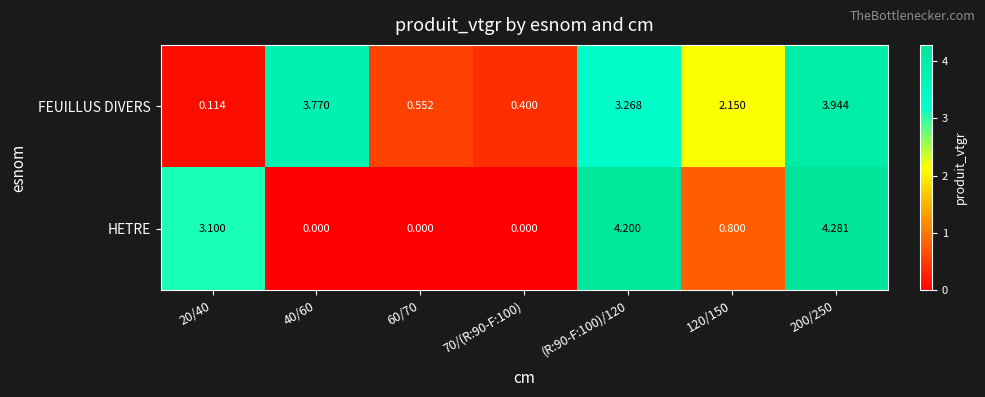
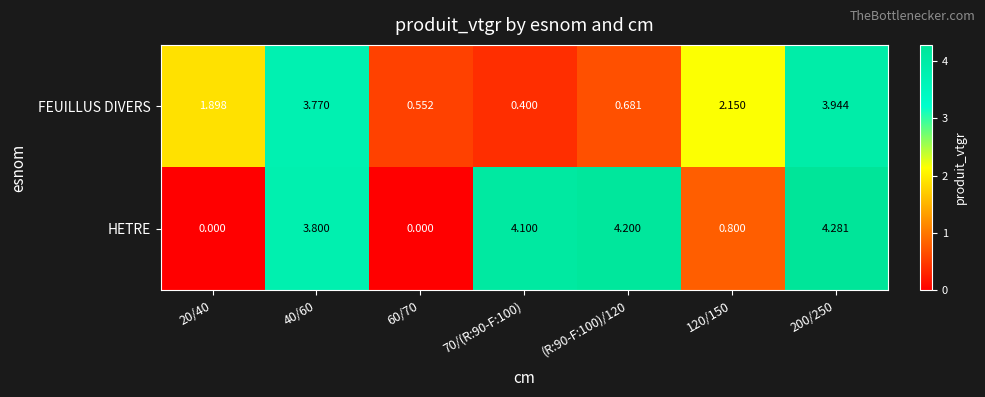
FEUILLUS DIVERS, 20/40: 0.114 -> 1.898
FEUILLUS DIVERS, (R:90-F:100)/120: 3.268 -> 0.681
HETRE, 20/40: 3.100 -> 0.000
HETRE, 40/60: 0.000 -> 3.800
HETRE, 70/(R:90-F:100): 0.000 -> 4.100
